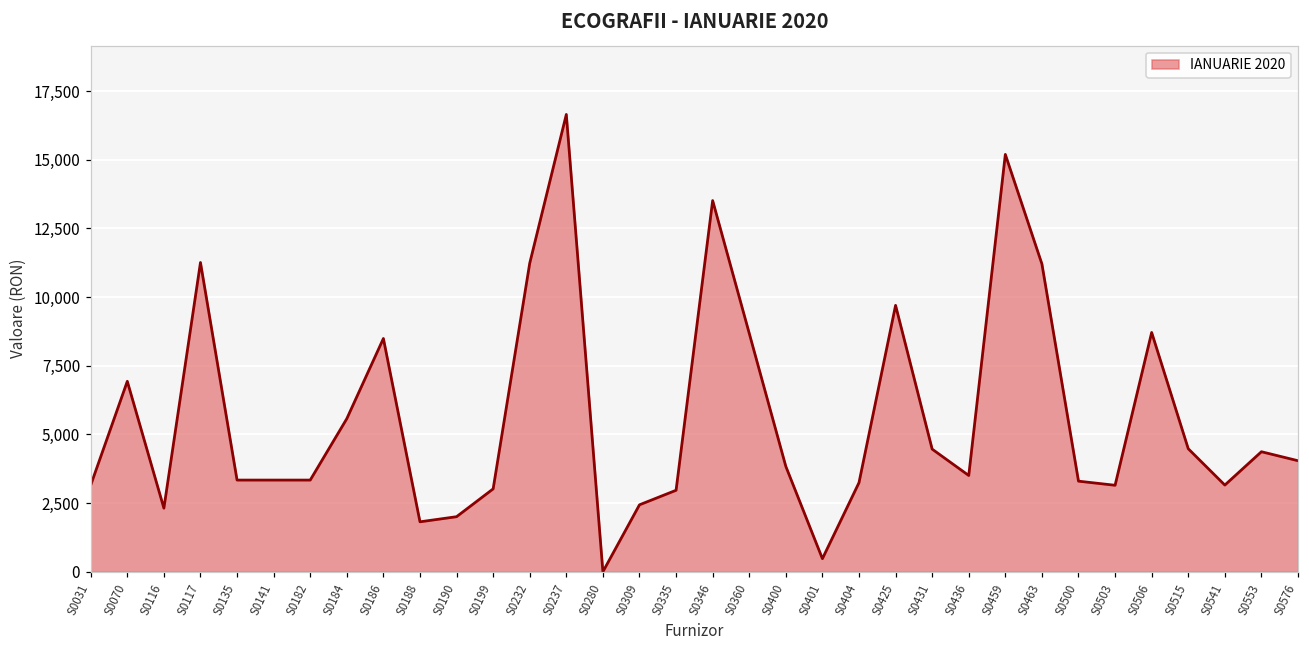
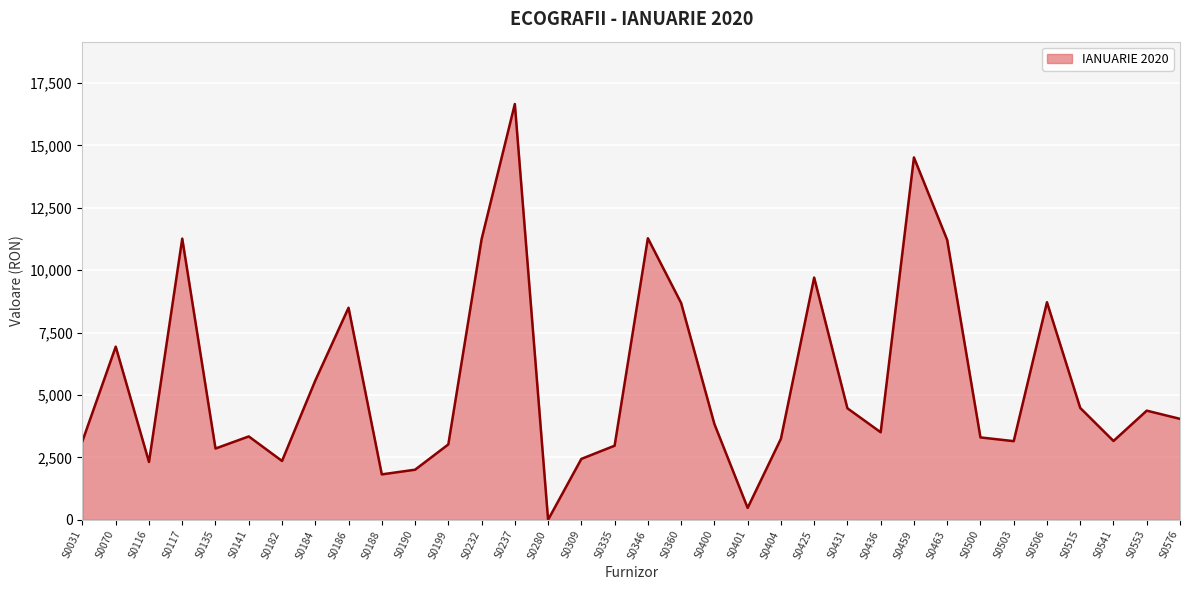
S0135: 3,300 -> 2,900
S0182: 3,300 -> 2,400
S0346: 13,500 -> 11,300
S0459: 15,200 -> 14,500
